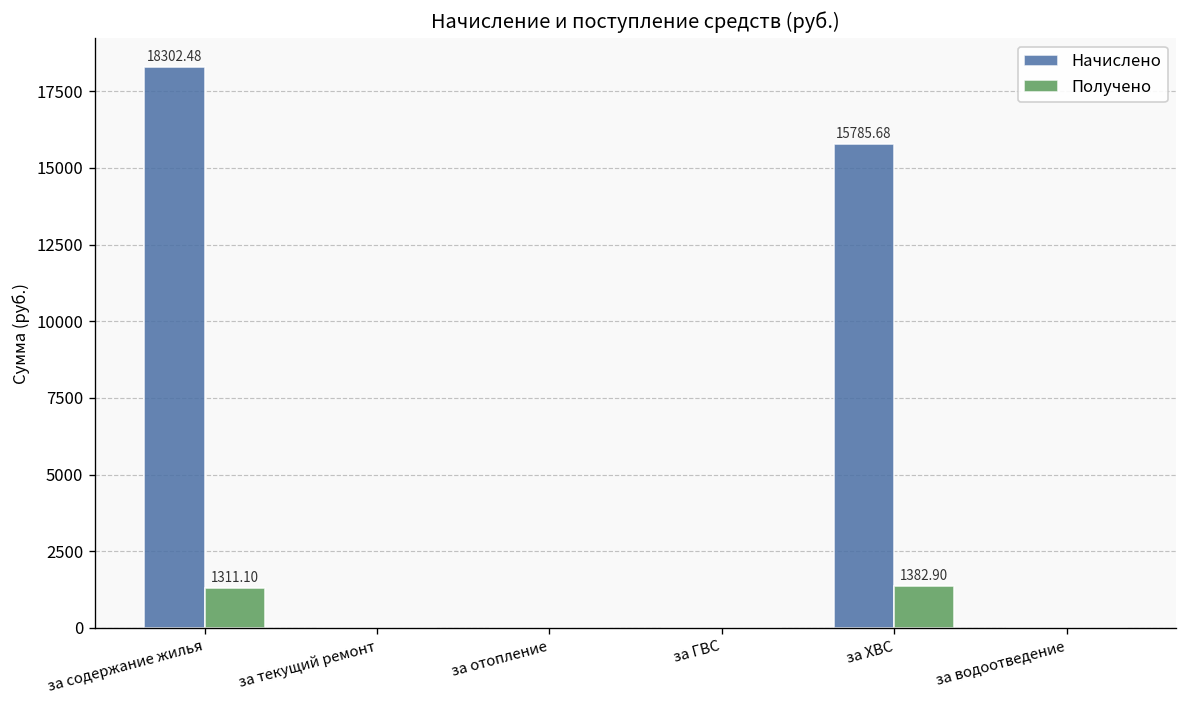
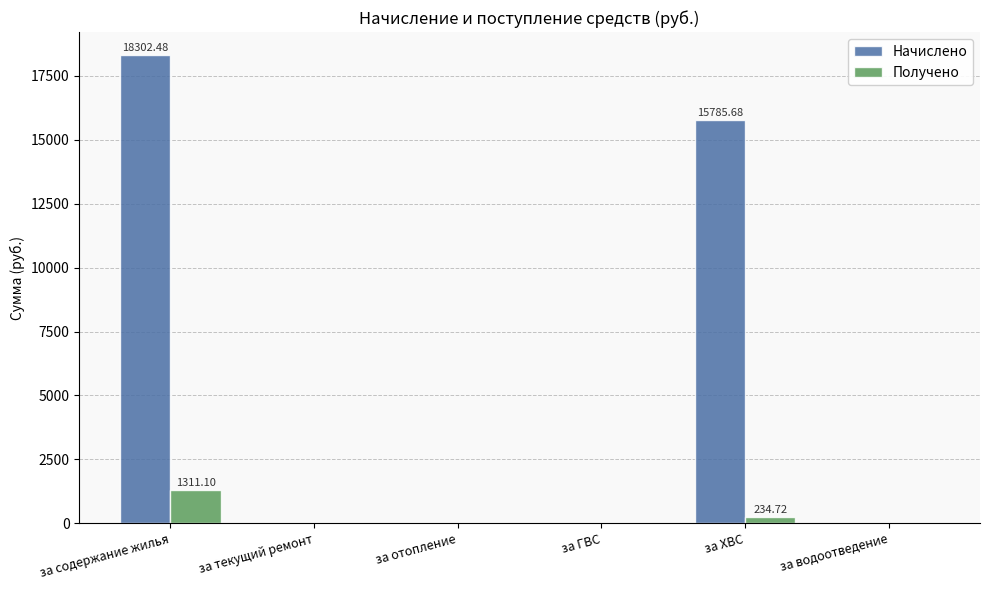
Получено, за ХВС: 1382.90 -> 234.72
